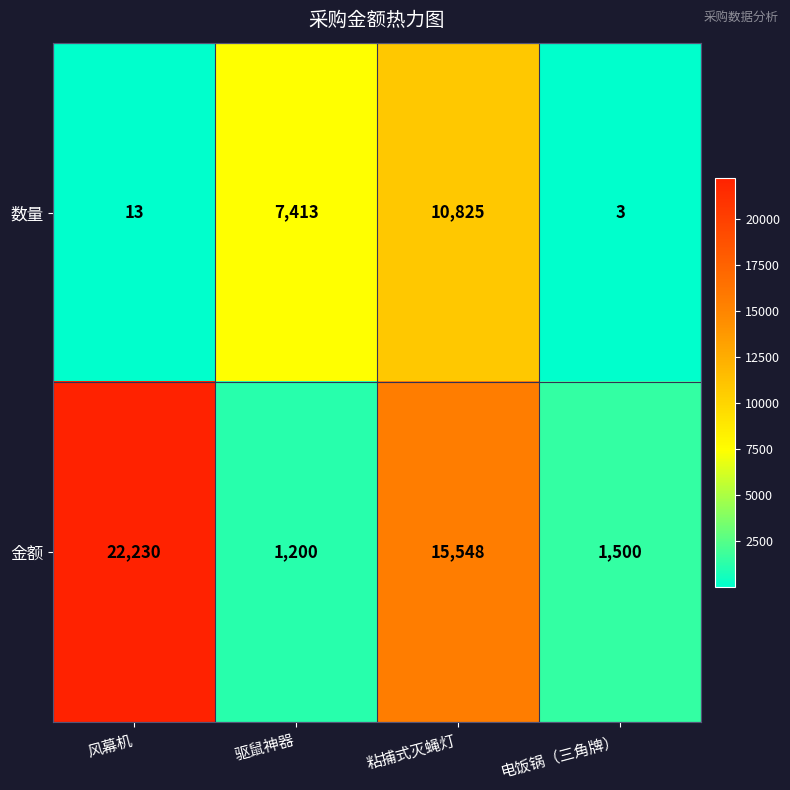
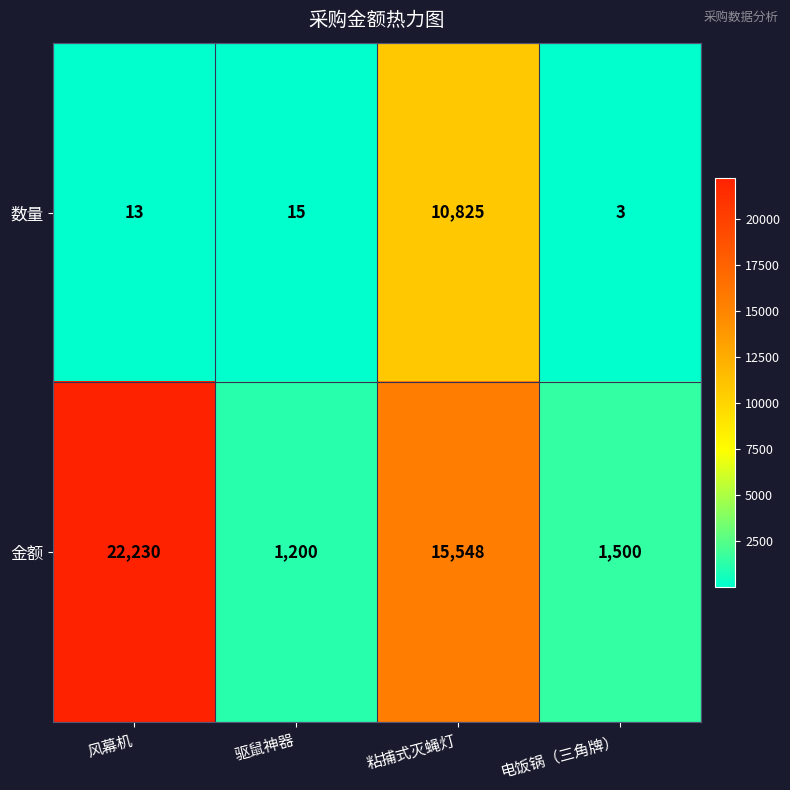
数量, 驱鼠神器: 7,413 -> 15
